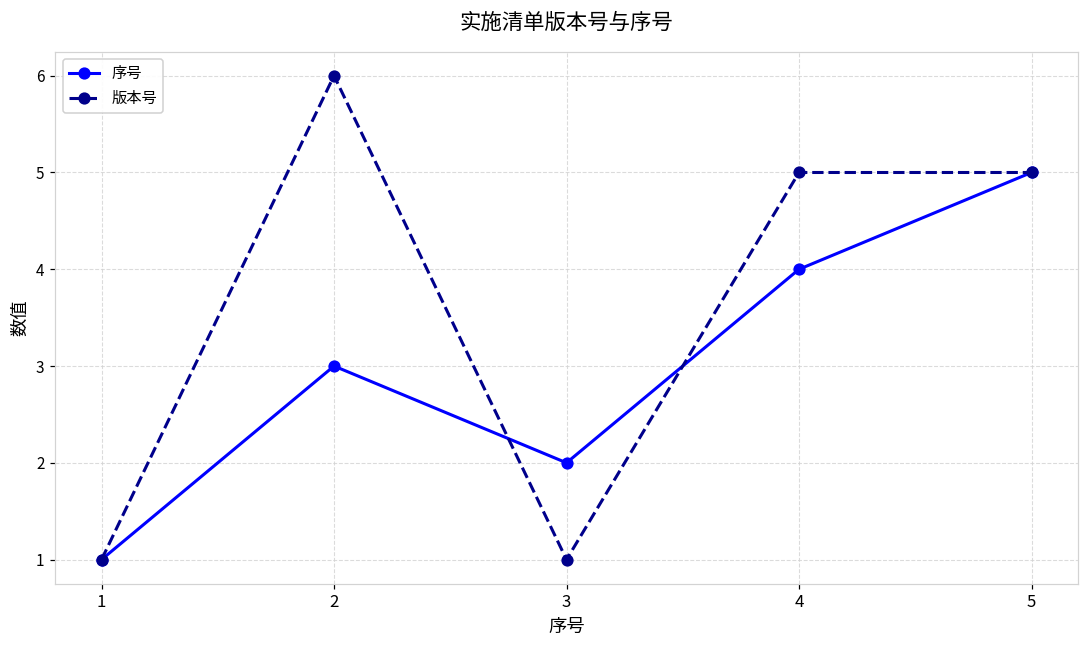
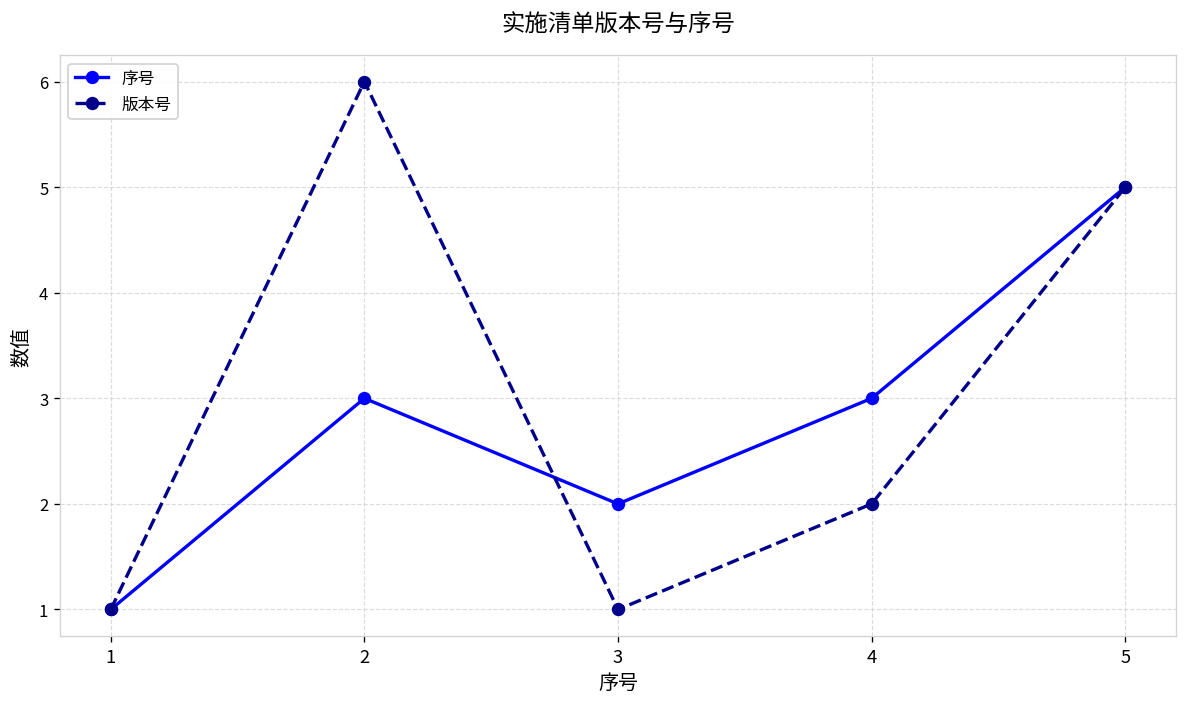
序号, 4: 4 -> 3
版本号, 4: 5 -> 2
